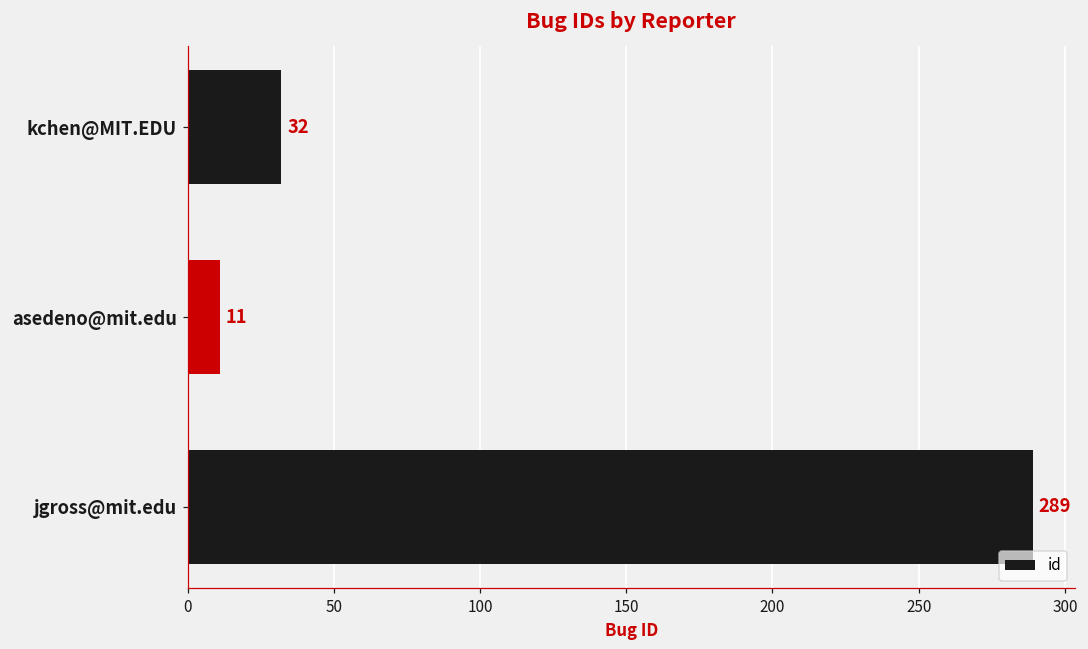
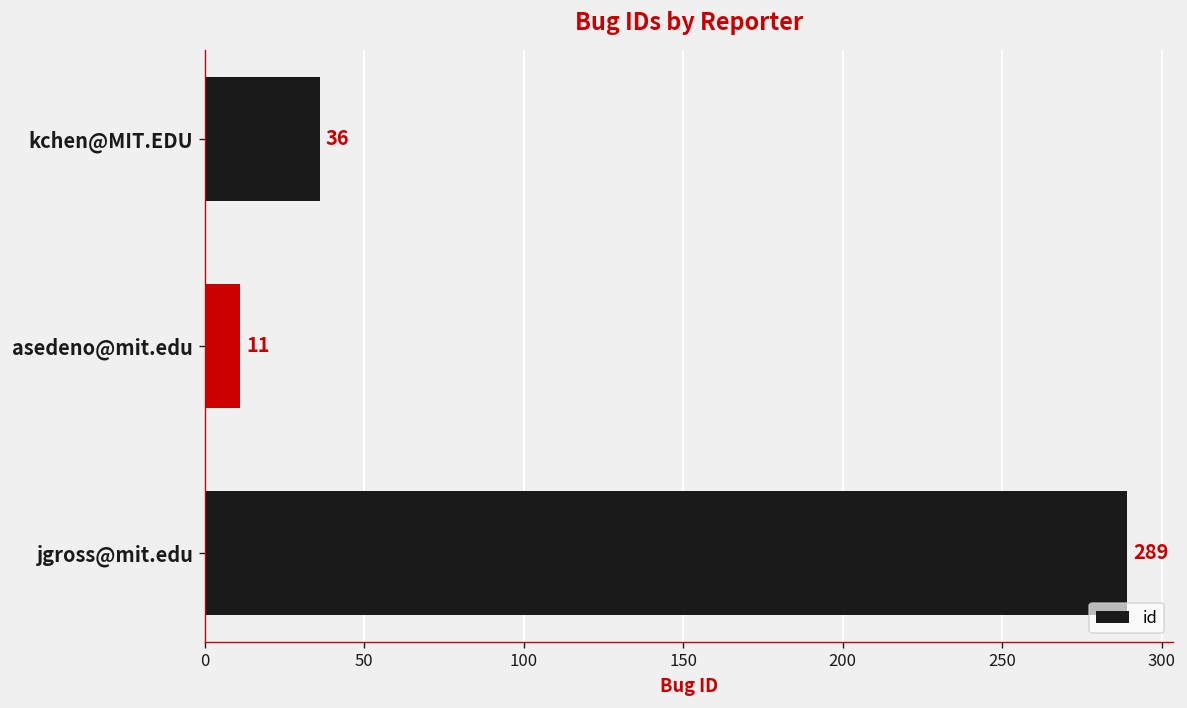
kchen@MIT.EDU: 32 -> 36
